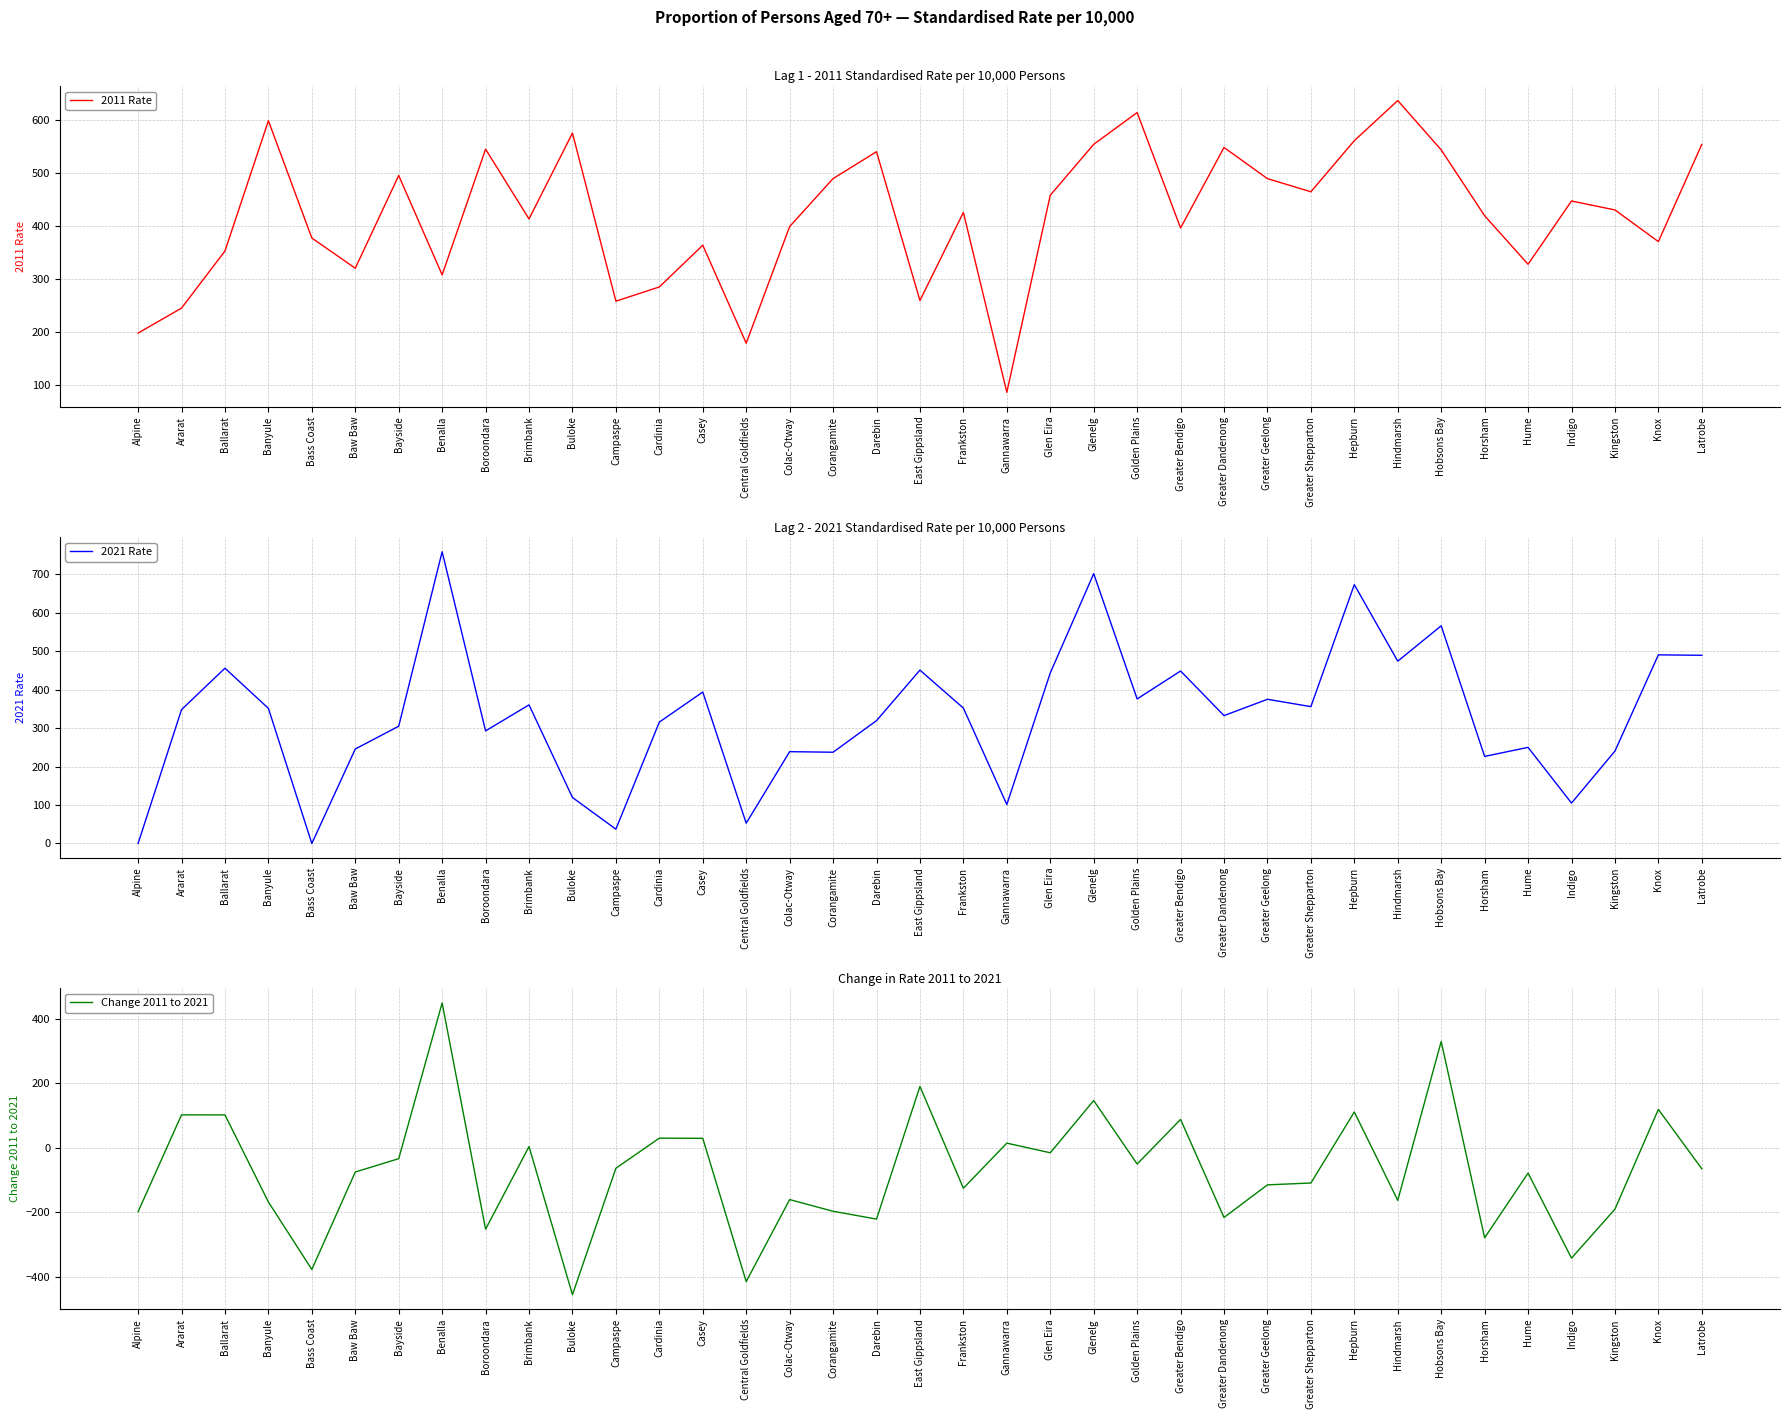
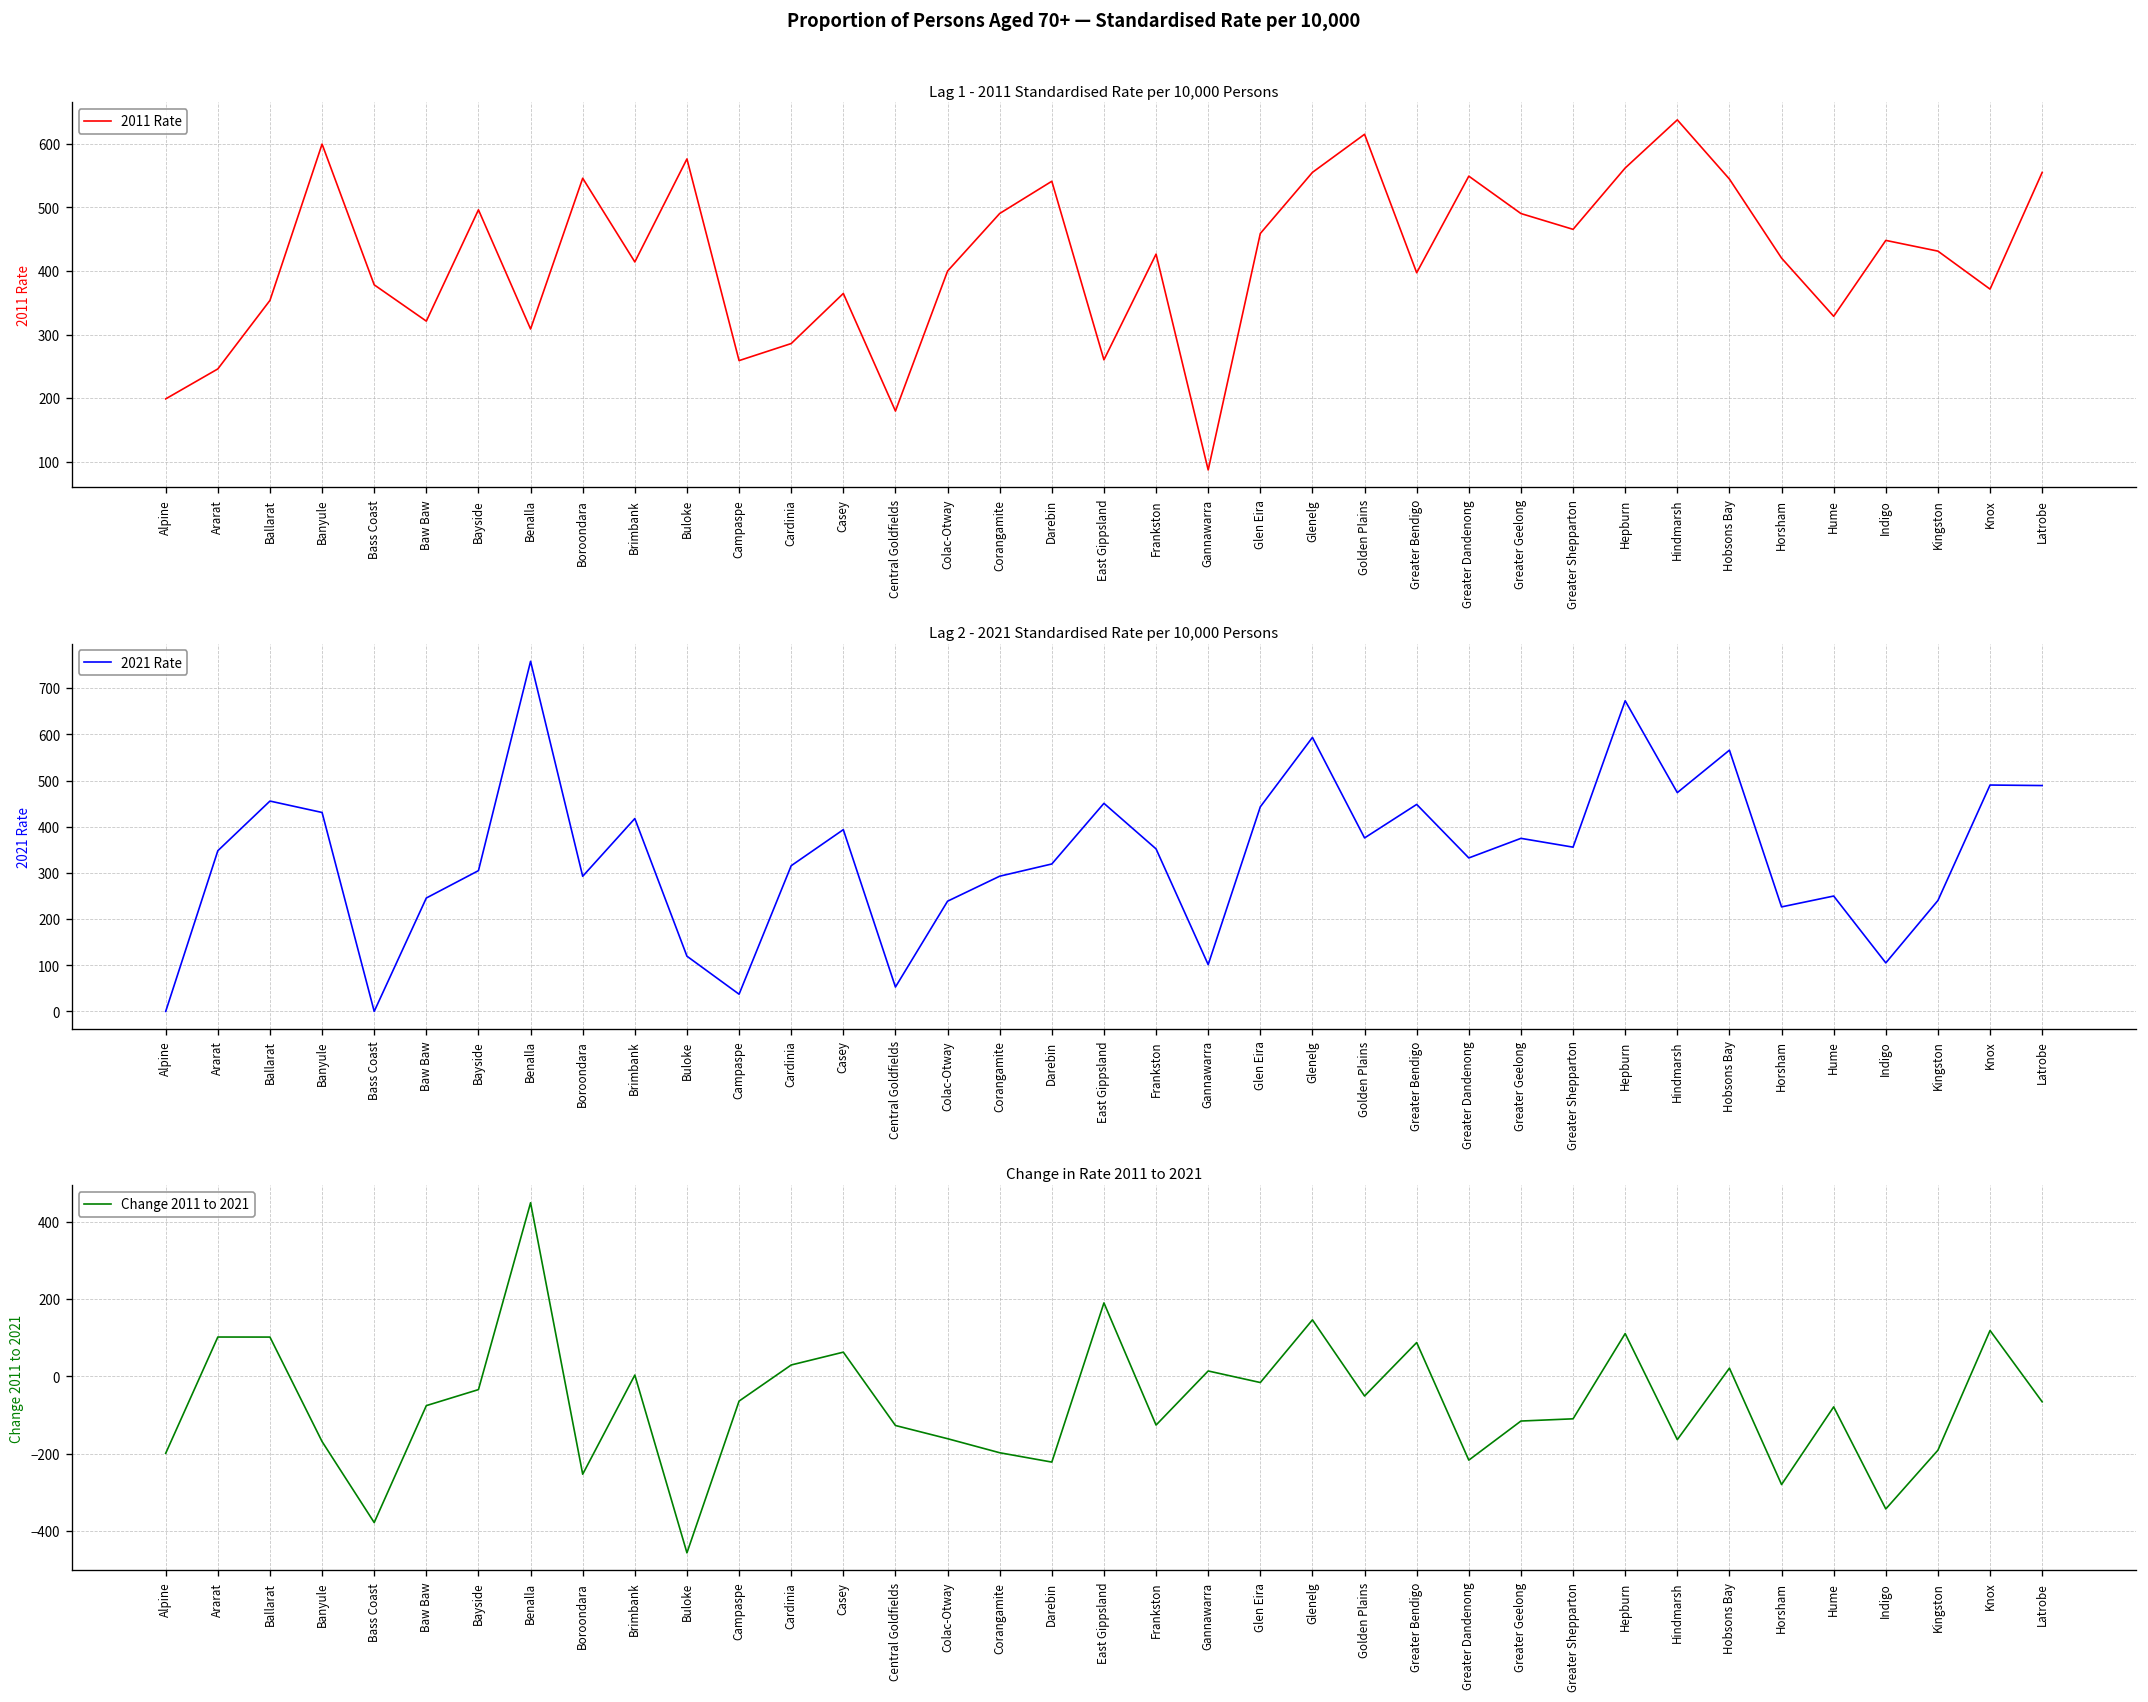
Lag 2 - 2021 Standardised Rate per 10,000 Persons, Banyule: 350 -> 430
Lag 2 - 2021 Standardised Rate per 10,000 Persons, Brimbank: 360 -> 420
Lag 2 - 2021 Standardised Rate per 10,000 Persons, Corangamite: 240 -> 290
Lag 2 - 2021 Standardised Rate per 10,000 Persons, Glenelg: 700 -> 590
Change in Rate 2011 to 2021, Casey: 30 -> 60
Change in Rate 2011 to 2021, Central Goldfields: -420 -> -130
Change in Rate 2011 to 2021, Hobsons Bay: 330 -> 20
